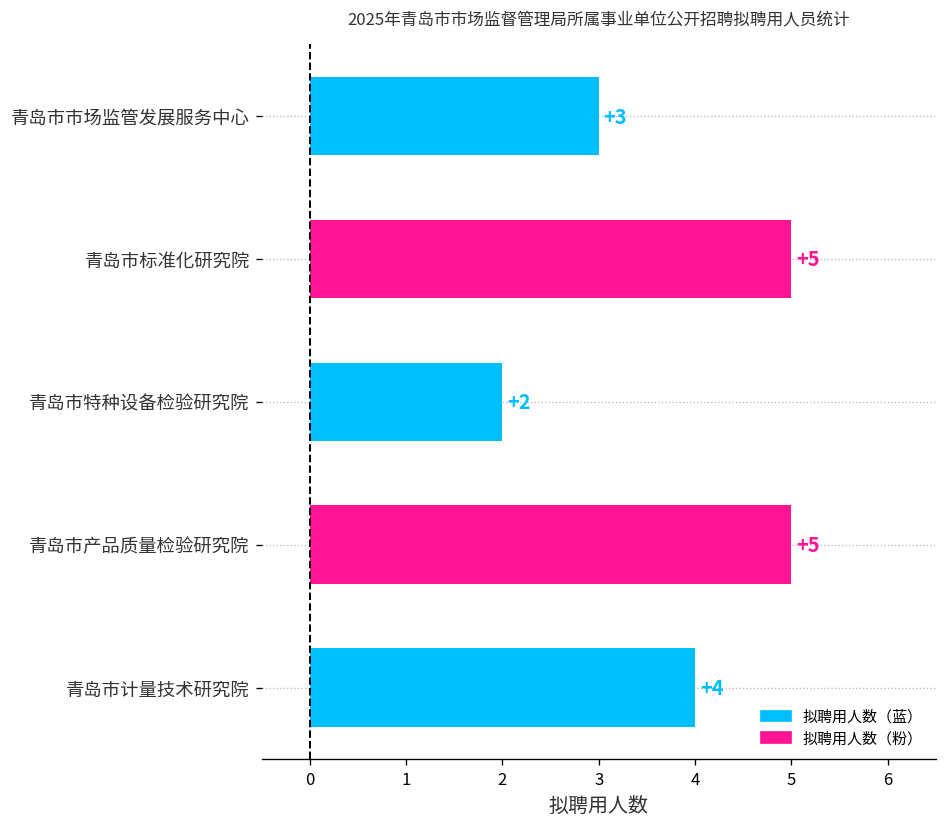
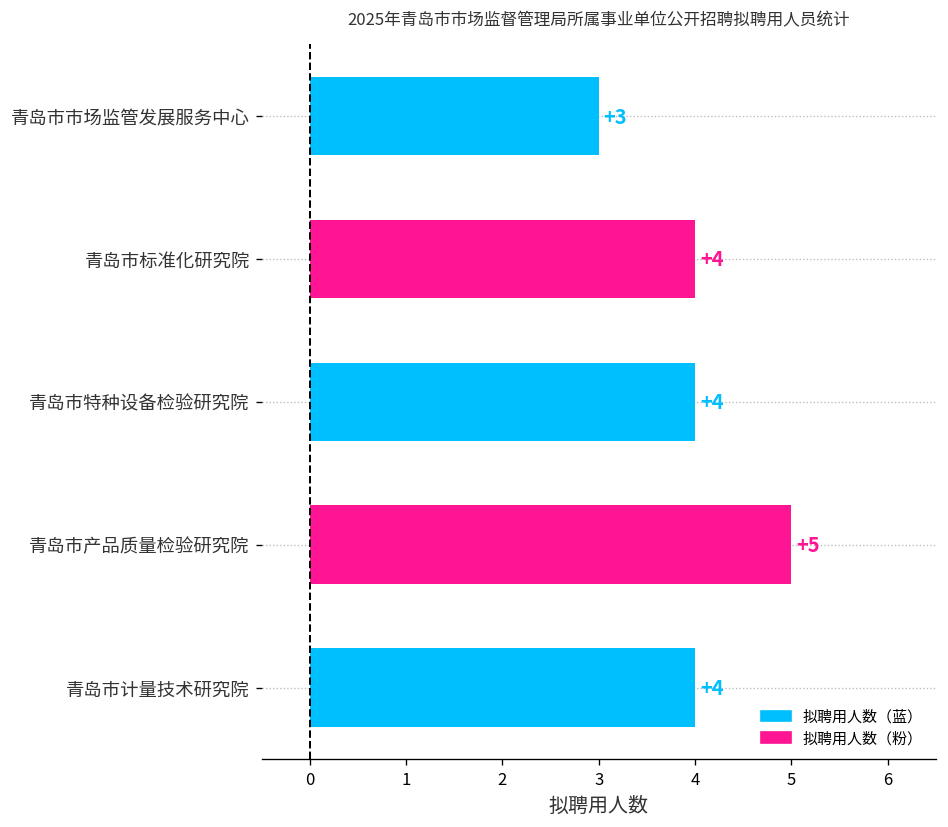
青岛市标准化研究院: +5 -> +4
青岛市特种设备检验研究院: +2 -> +4
